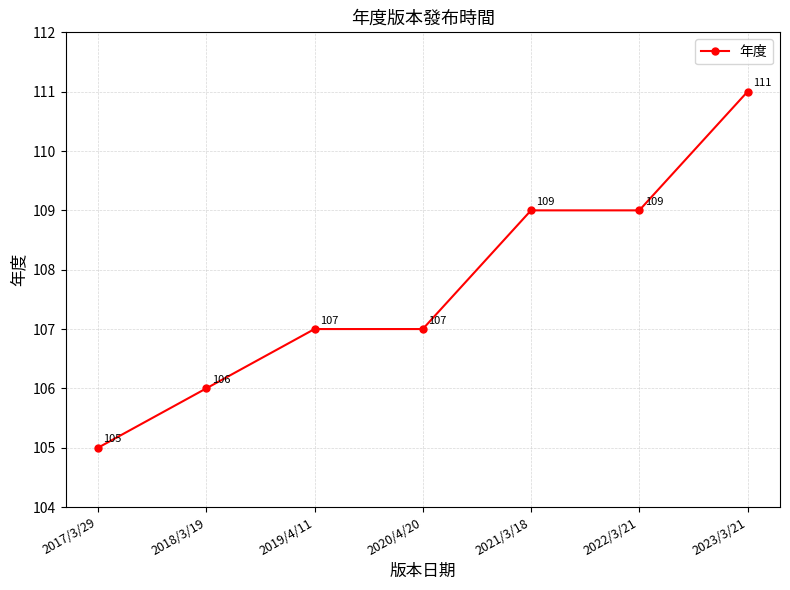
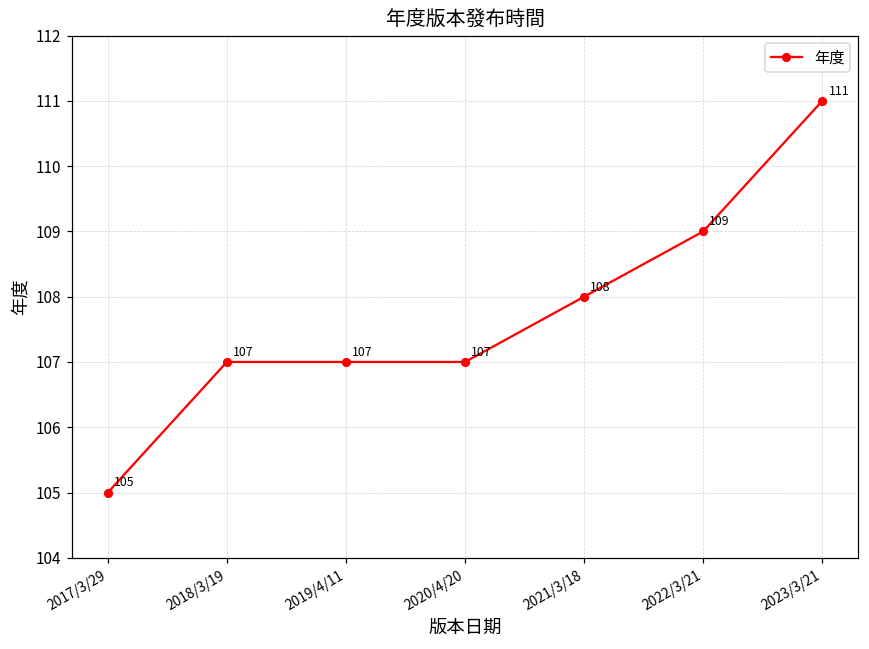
2018/3/19: 106 -> 107
2021/3/18: 109 -> 108
